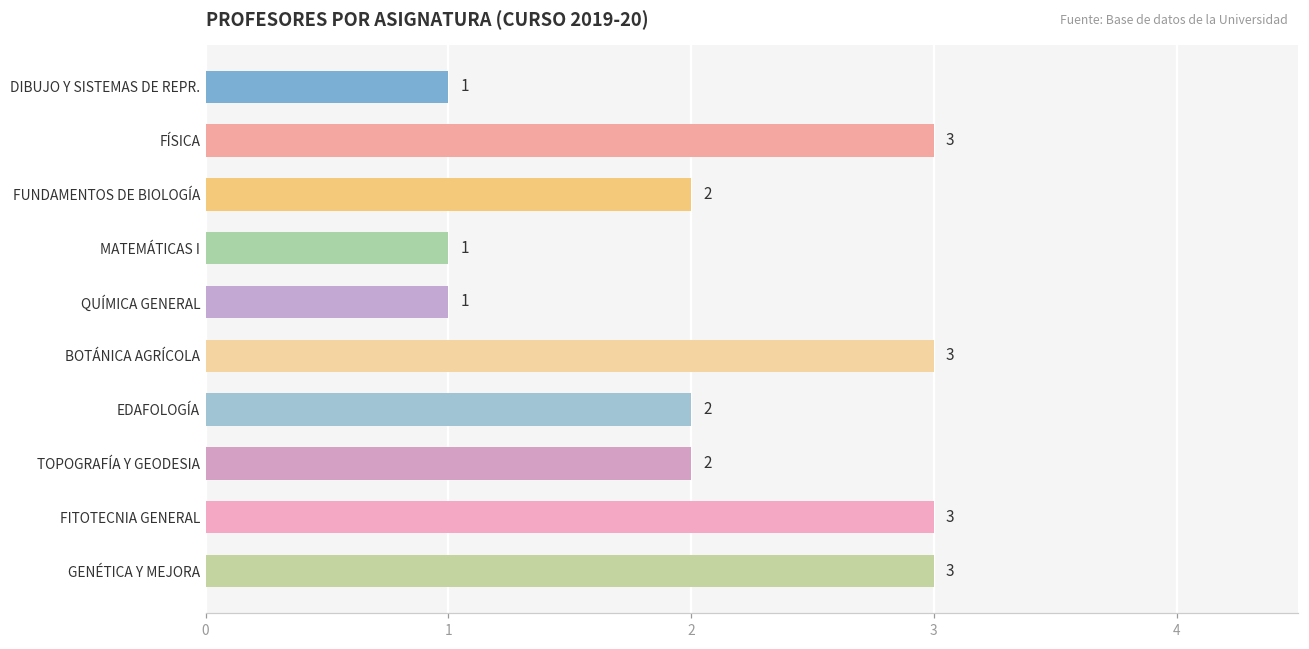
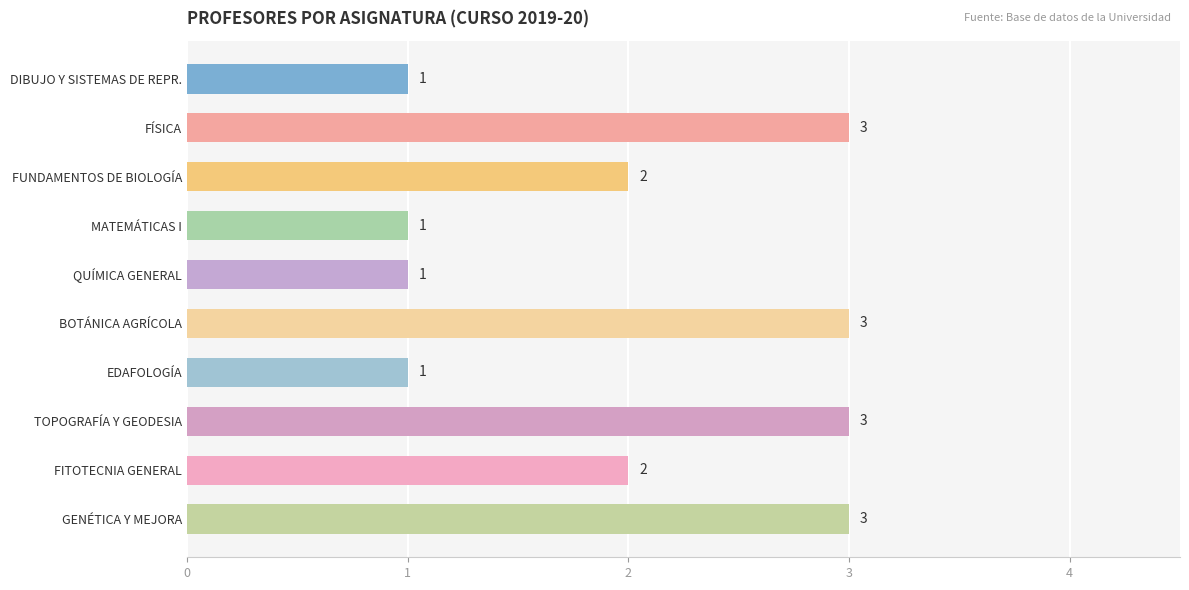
EDAFOLOGÍA: 2 -> 1
TOPOGRAFÍA Y GEODESIA: 2 -> 3
FITOTECNIA GENERAL: 3 -> 2
